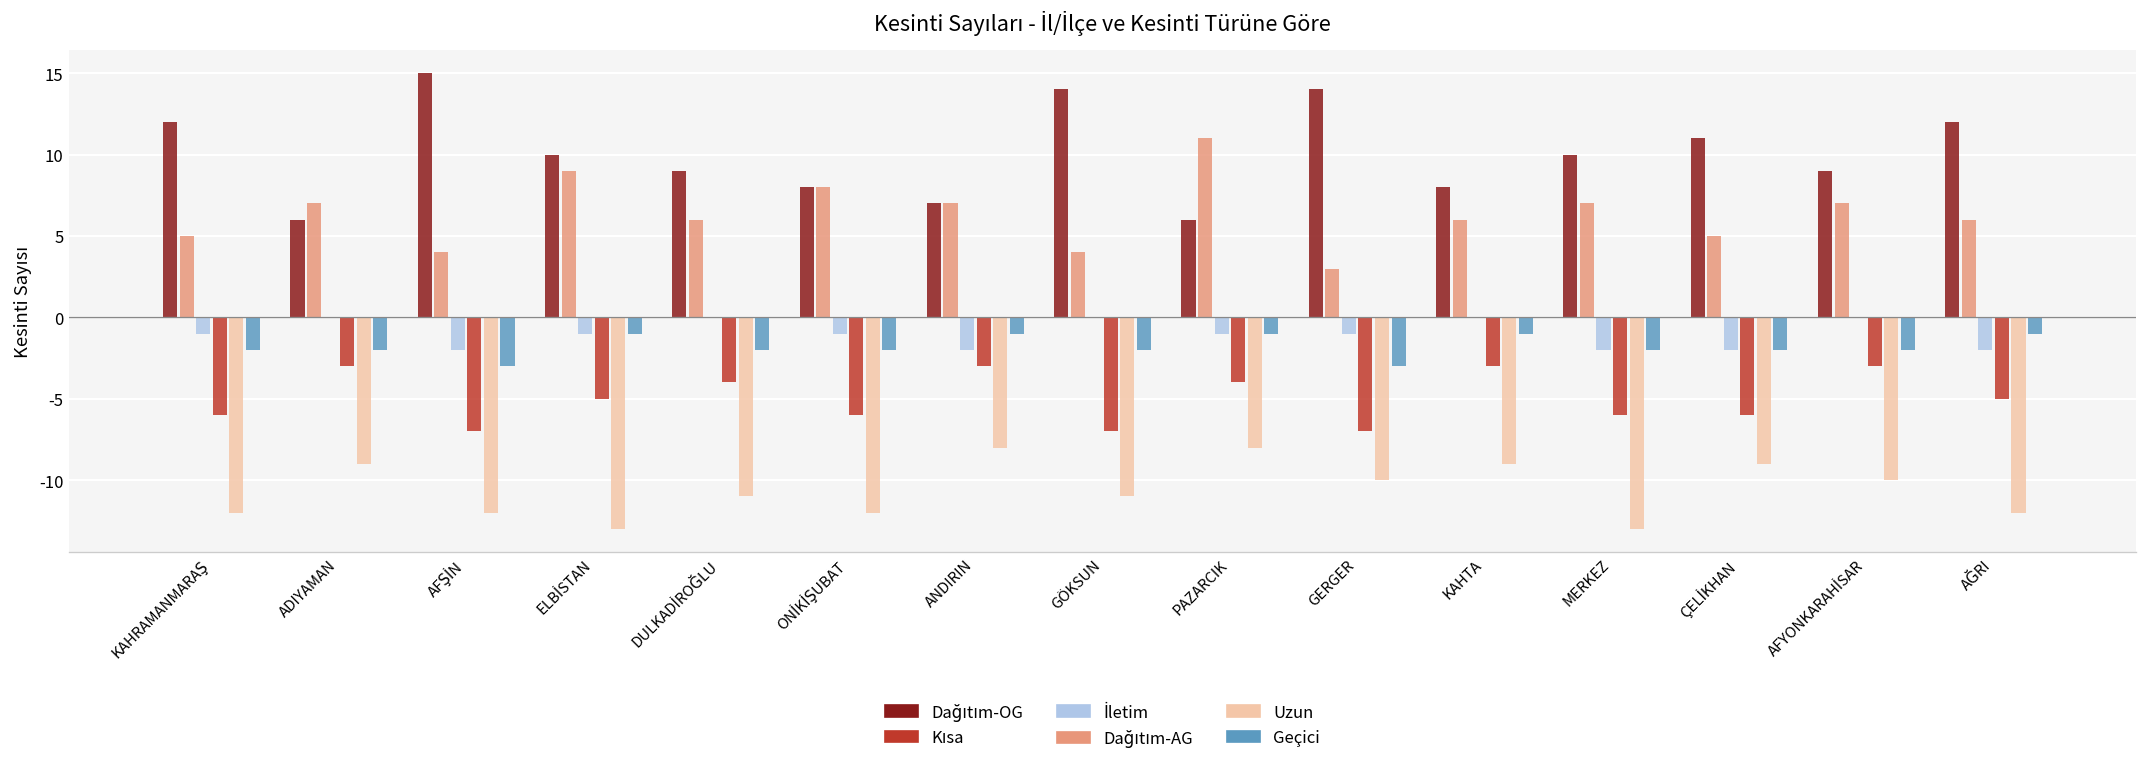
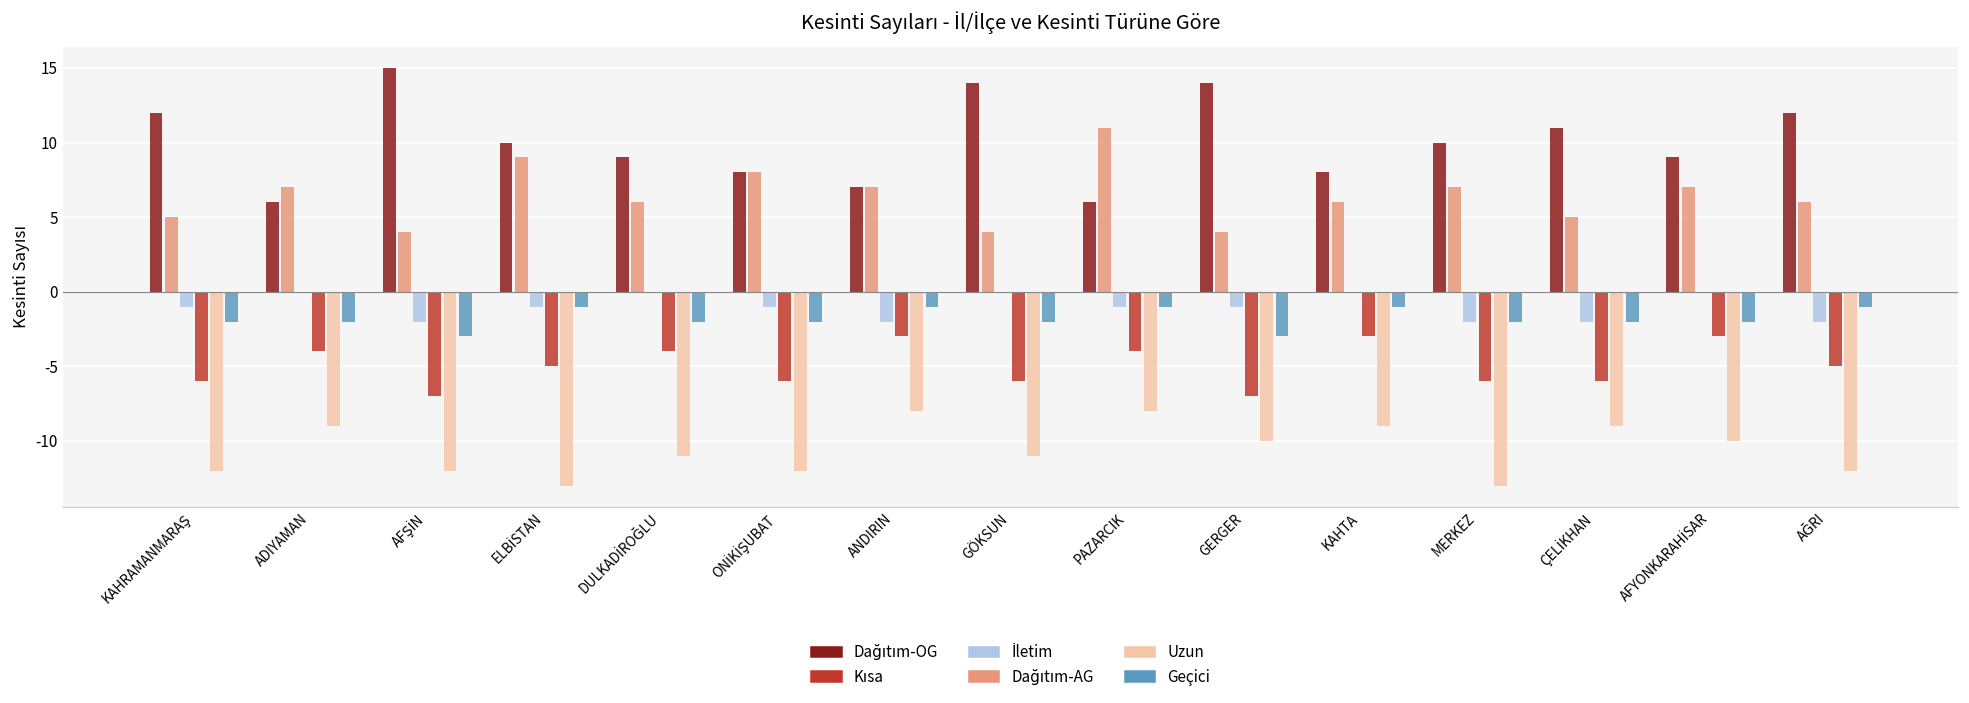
Kısa, ADIYAMAN: -3.0 -> -4.0
Kısa, GÖKSUN: -7.0 -> -6.0
Dağıtım-AG, GERGER: 3 -> 4
